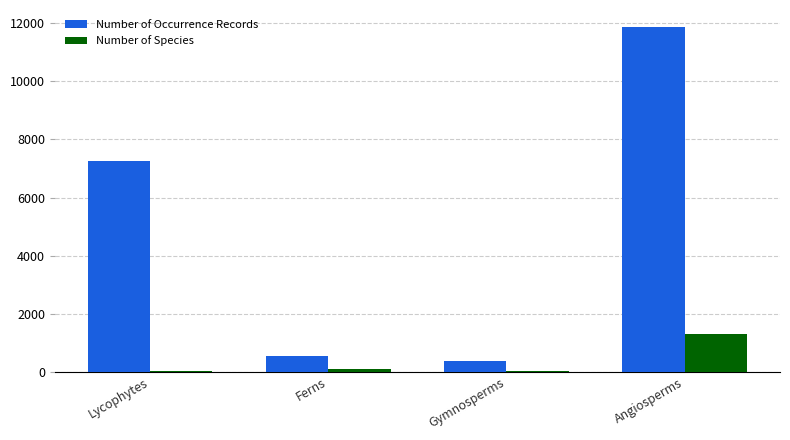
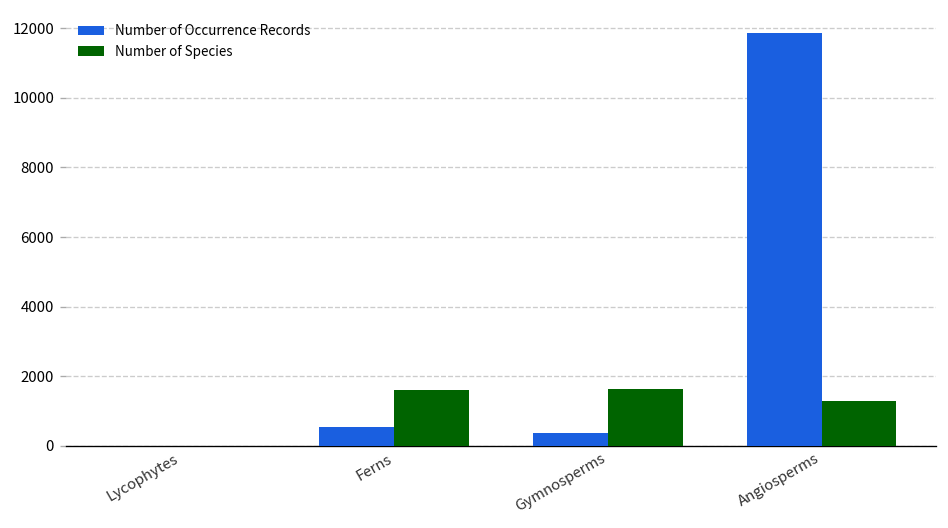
Number of Occurrence Records, Lycophytes: 7300 -> 0
Number of Species, Ferns: 100 -> 1600
Number of Species, Gymnosperms: 0 -> 1600
